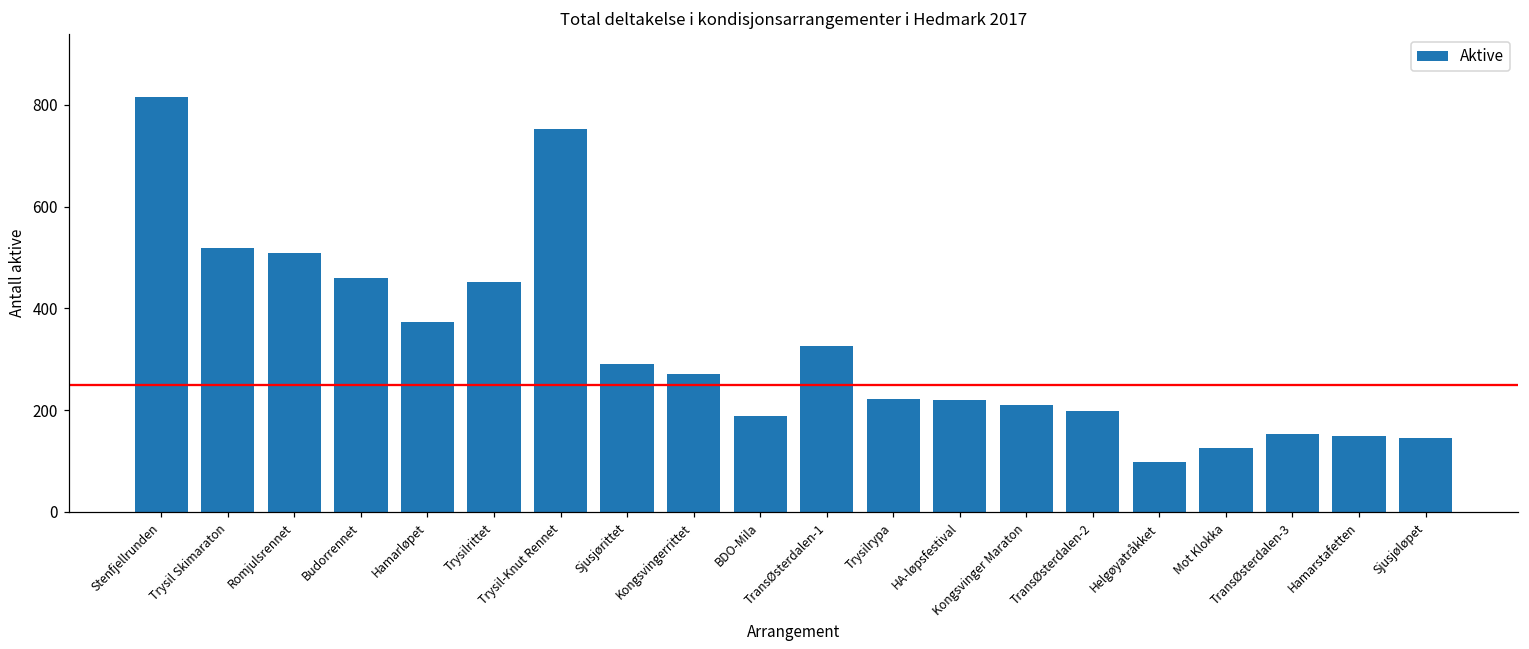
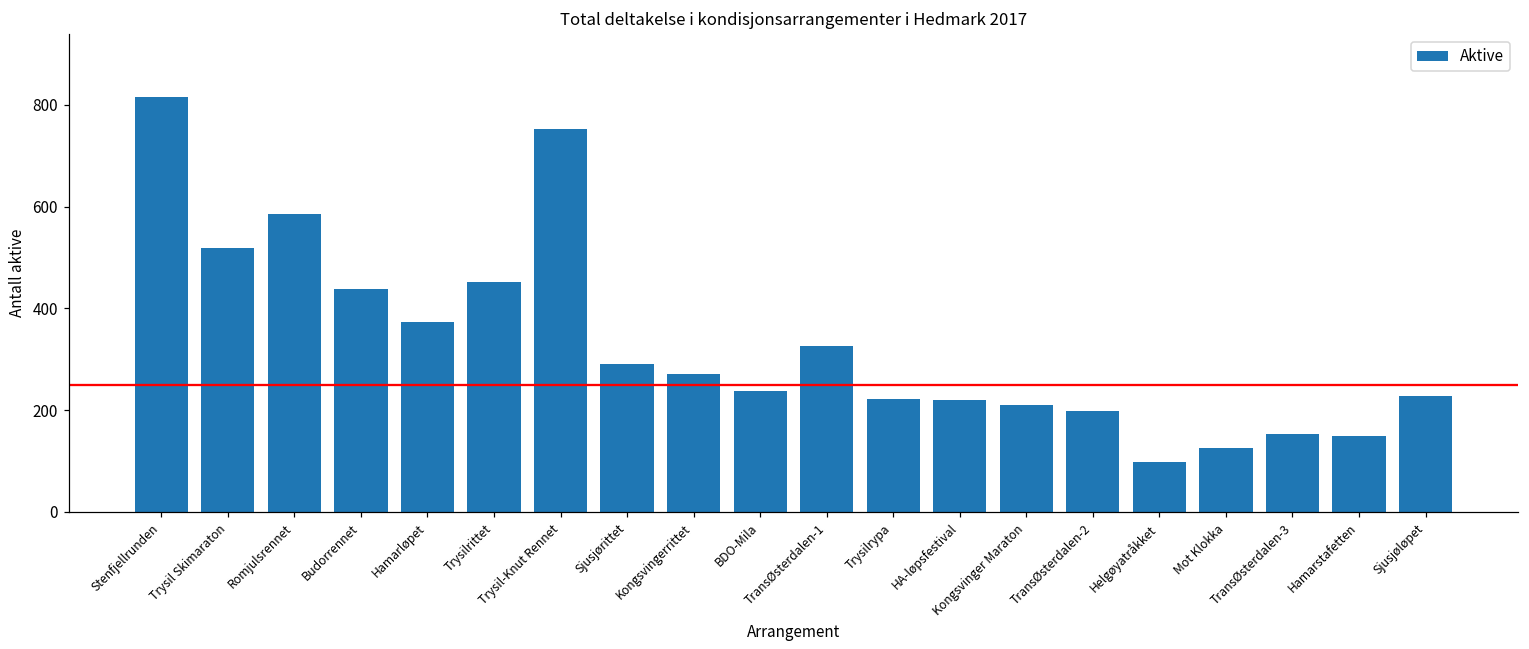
Romjulsrennet: 510 -> 590
Budorrennet: 460 -> 440
BDO-Mila: 190 -> 240
Sjusjøløpet: 150 -> 230
